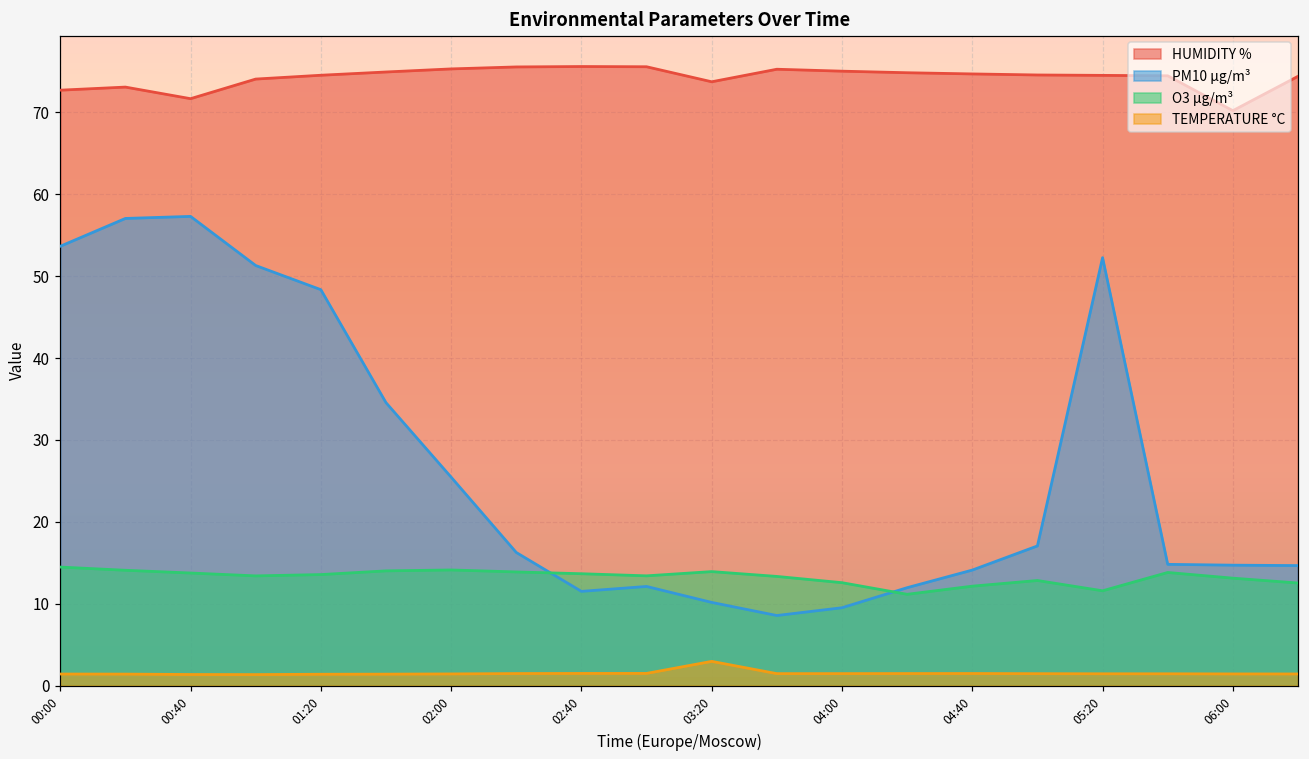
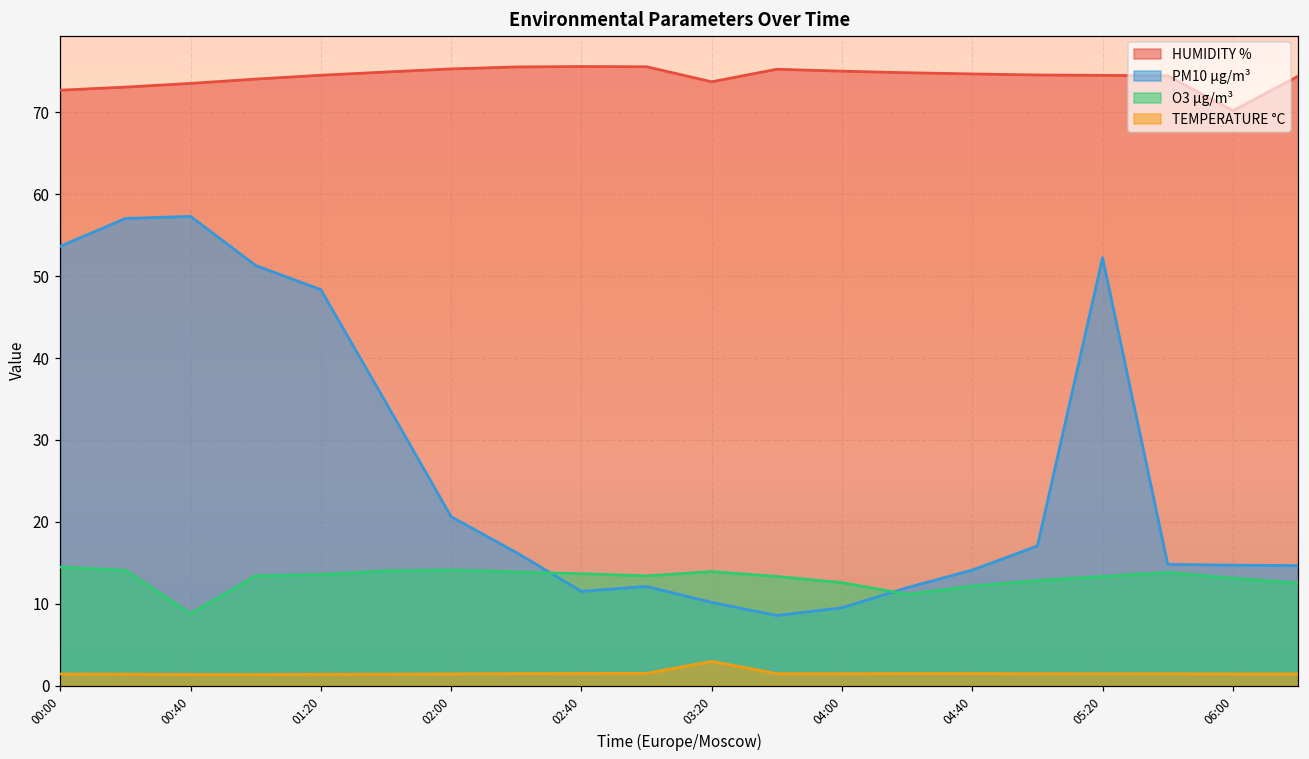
HUMIDITY %, 00:40: 72 -> 74
O3 µg/m³, 00:40: 14 -> 9
PM10 µg/m³, 02:00: 25 -> 21
O3 µg/m³, 05:20: 12 -> 13
